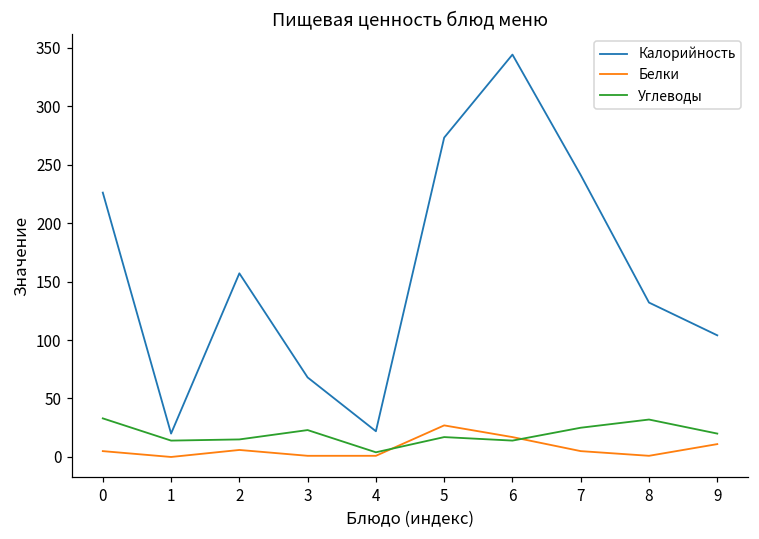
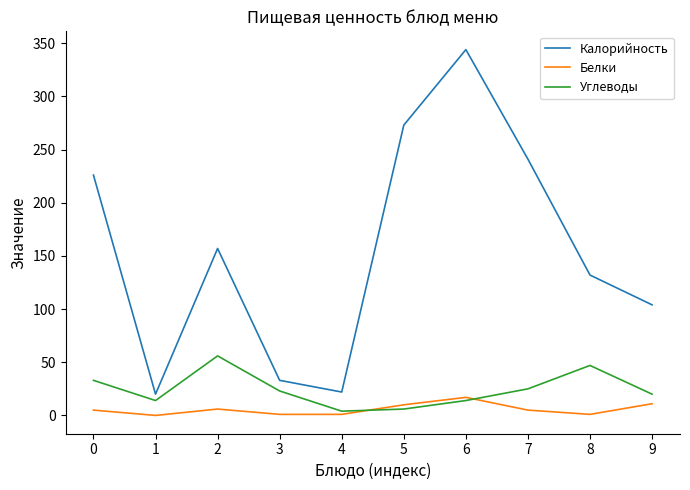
Углеводы, 2: 15 -> 56
Калорийность, 3: 68 -> 33
Белки, 5: 27 -> 10
Углеводы, 5: 17 -> 6
Углеводы, 8: 32 -> 47
